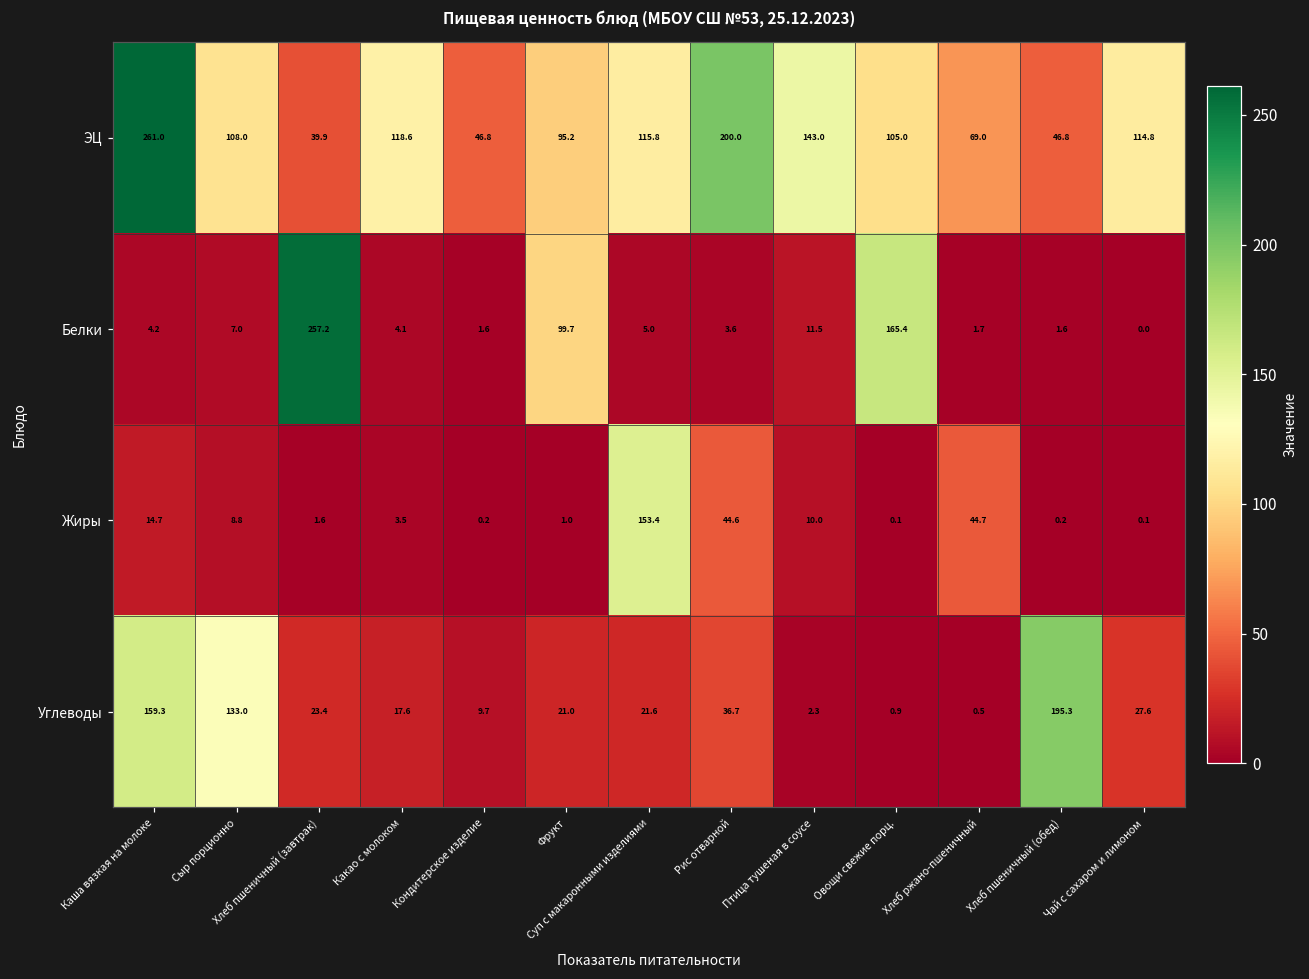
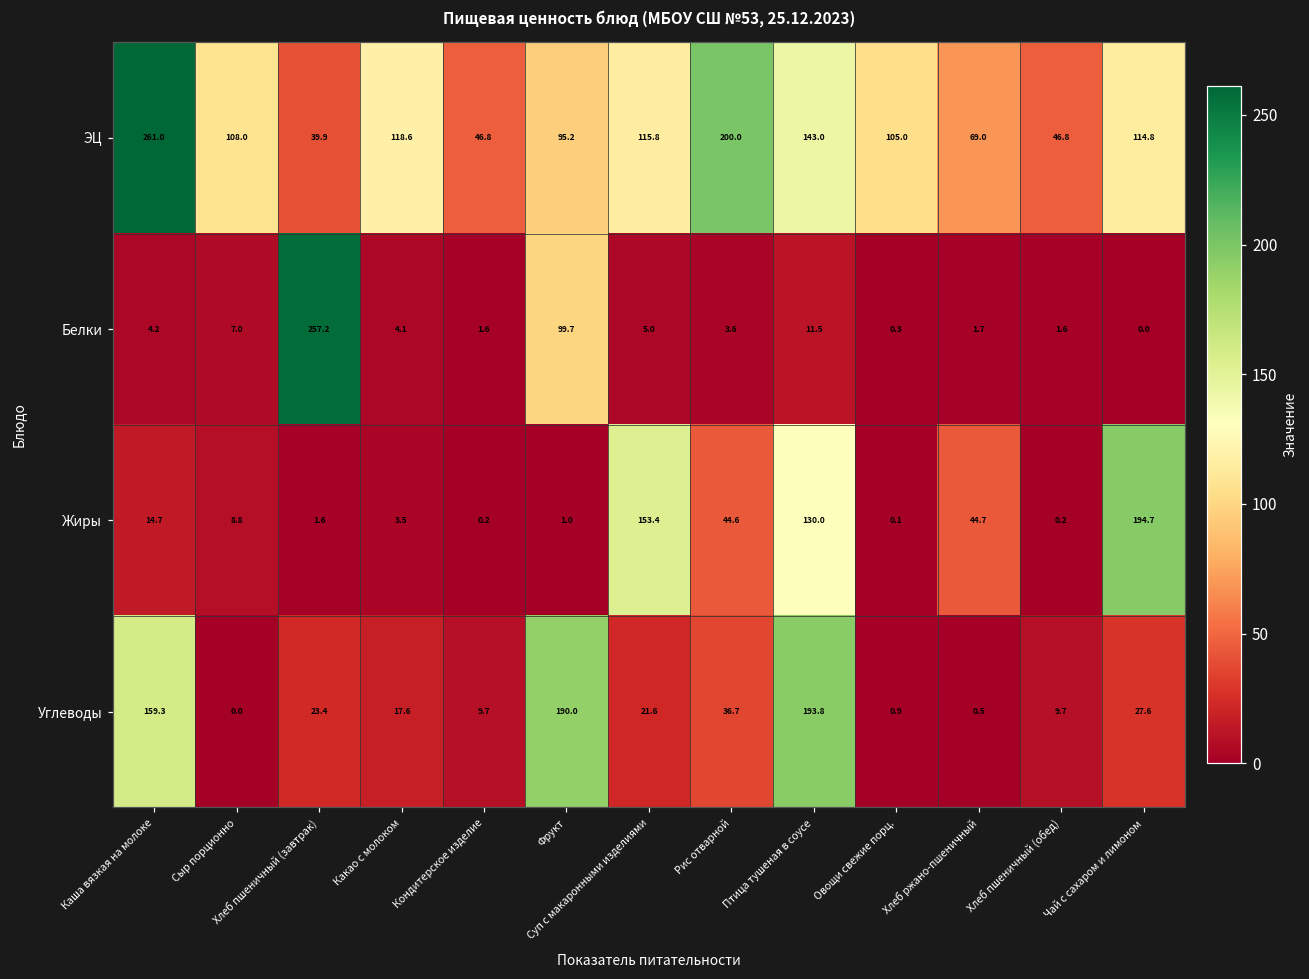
Белки, Овощи свежие порц.: 165.4 -> 0.3
Жиры, Птица тушеная в соусе: 10.0 -> 130.0
Жиры, Чай с сахаром и лимоном: 0.1 -> 194.7
Углеводы, Сыр порционно: 133.0 -> 0.0
Углеводы, Фрукт: 21.0 -> 190.0
Углеводы, Птица тушеная в соусе: 2.3 -> 193.8
Углеводы, Хлеб пшеничный (обед): 195.3 -> 9.7
